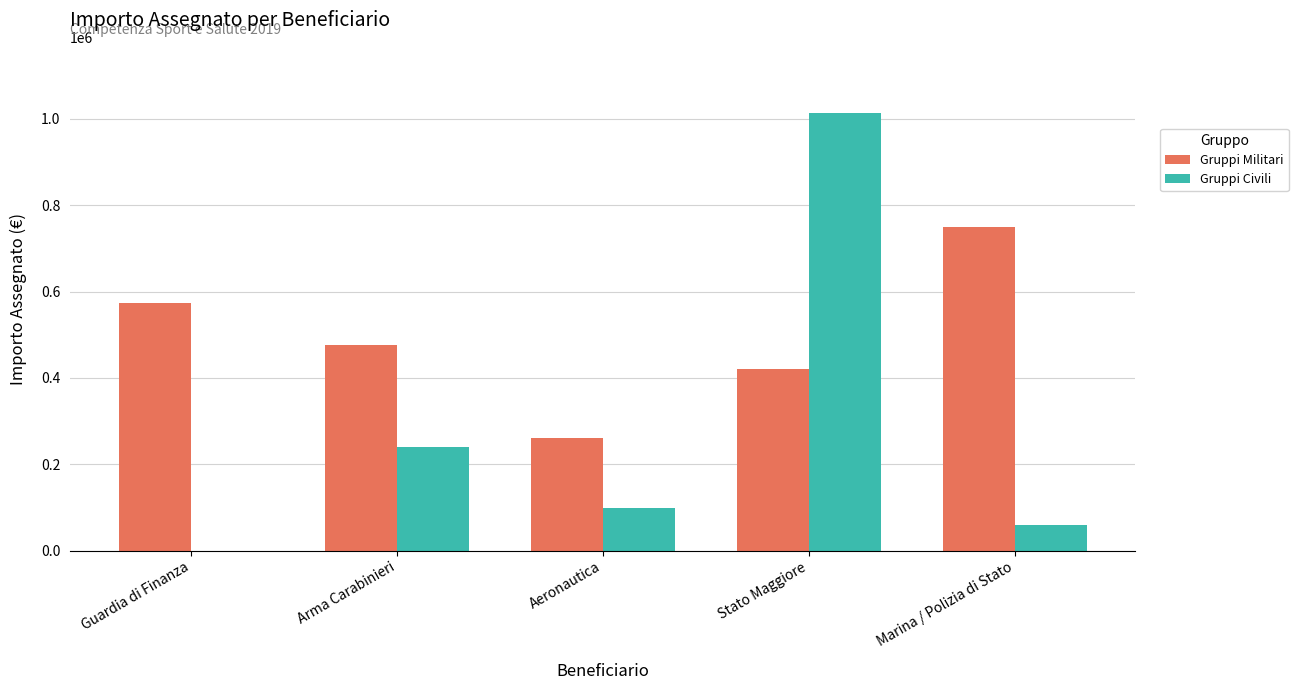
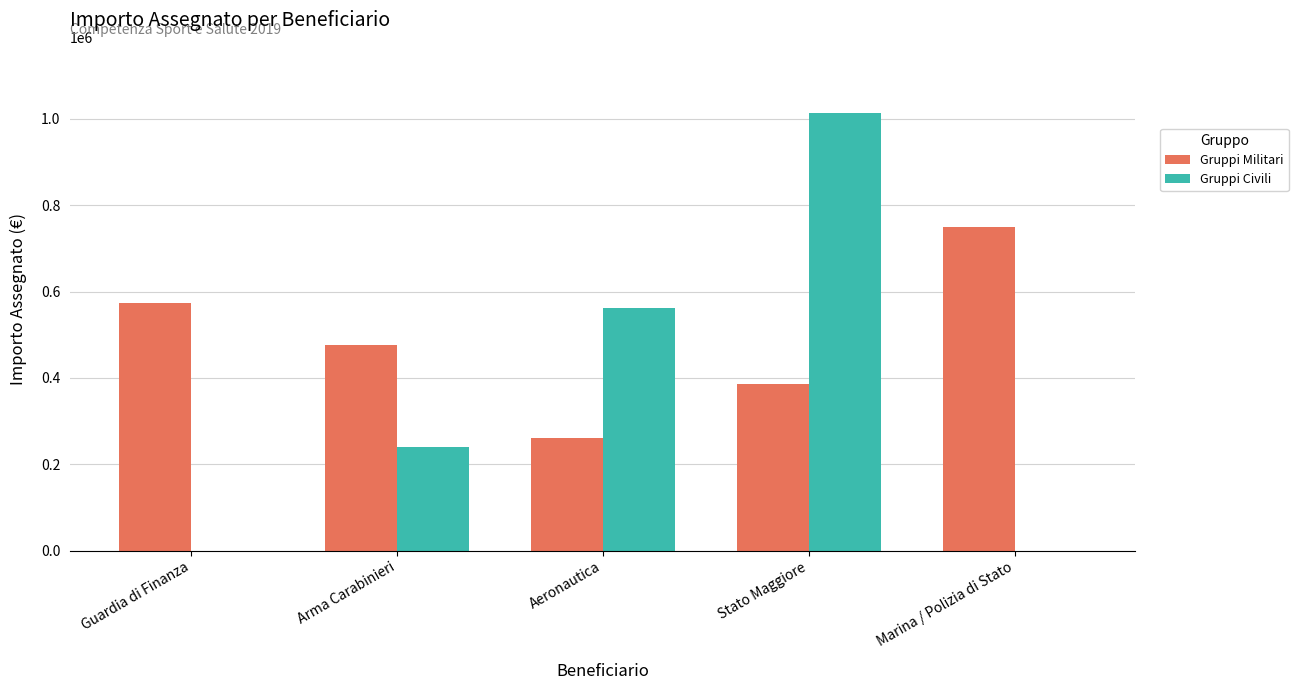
Gruppi Civili, Aeronautica: 100000 -> 560000
Gruppi Militari, Stato Maggiore: 420000 -> 390000
Gruppi Civili, Marina / Polizia di Stato: 60000 -> 0
